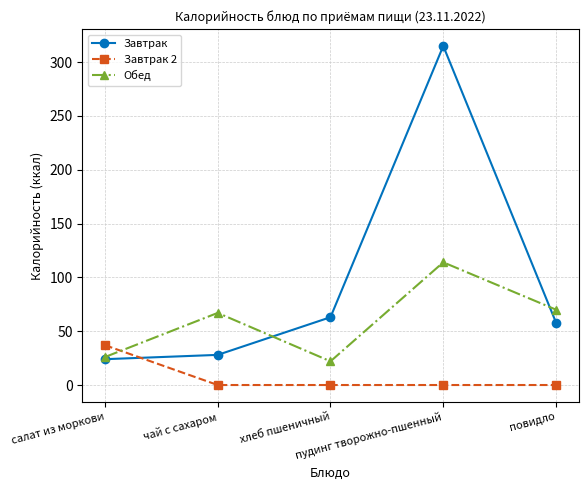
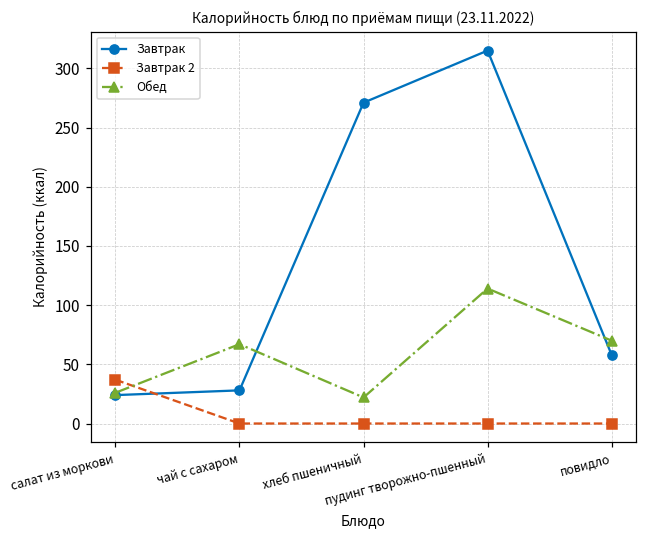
Завтрак, хлеб пшеничный: 63 -> 271
